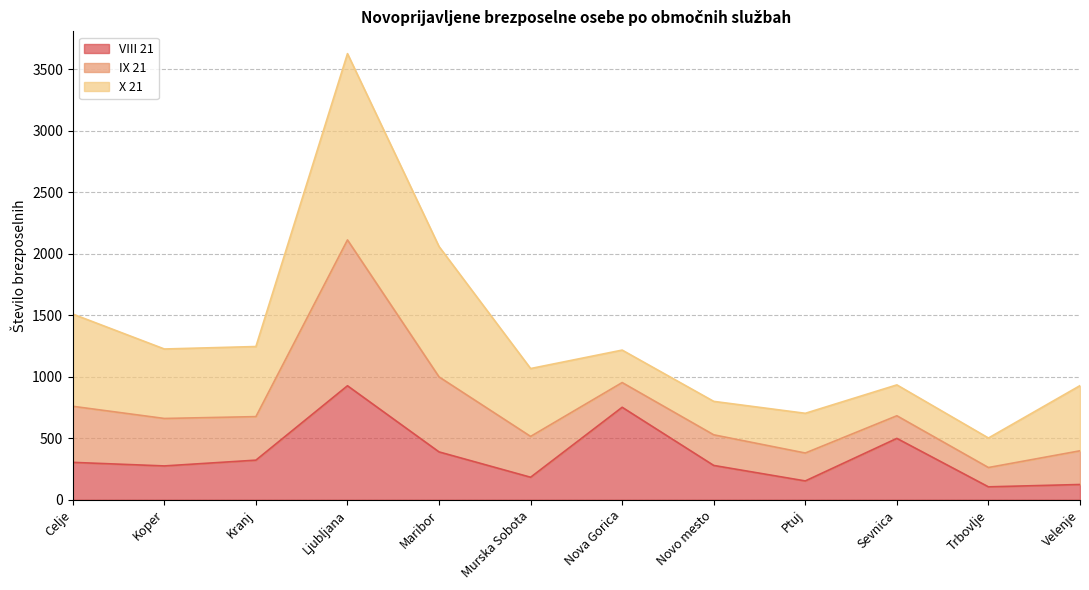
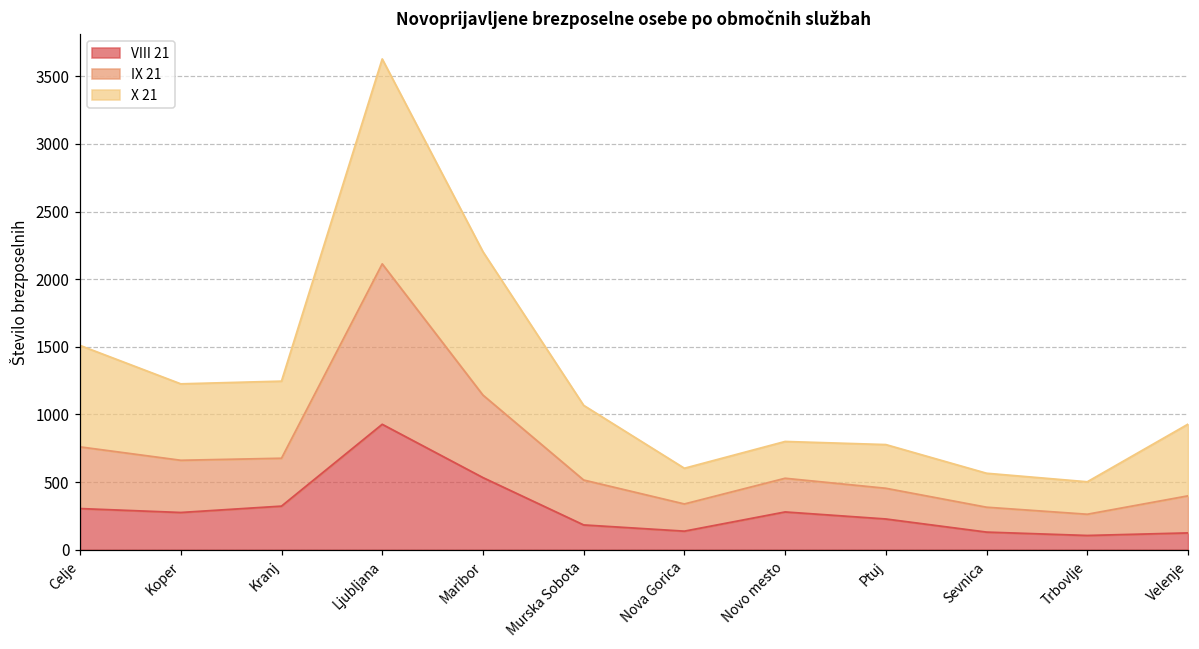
VIII 21, Maribor: 390 -> 530
VIII 21, Nova Gorica: 750 -> 140
VIII 21, Ptuj: 150 -> 230
VIII 21, Sevnica: 500 -> 130
